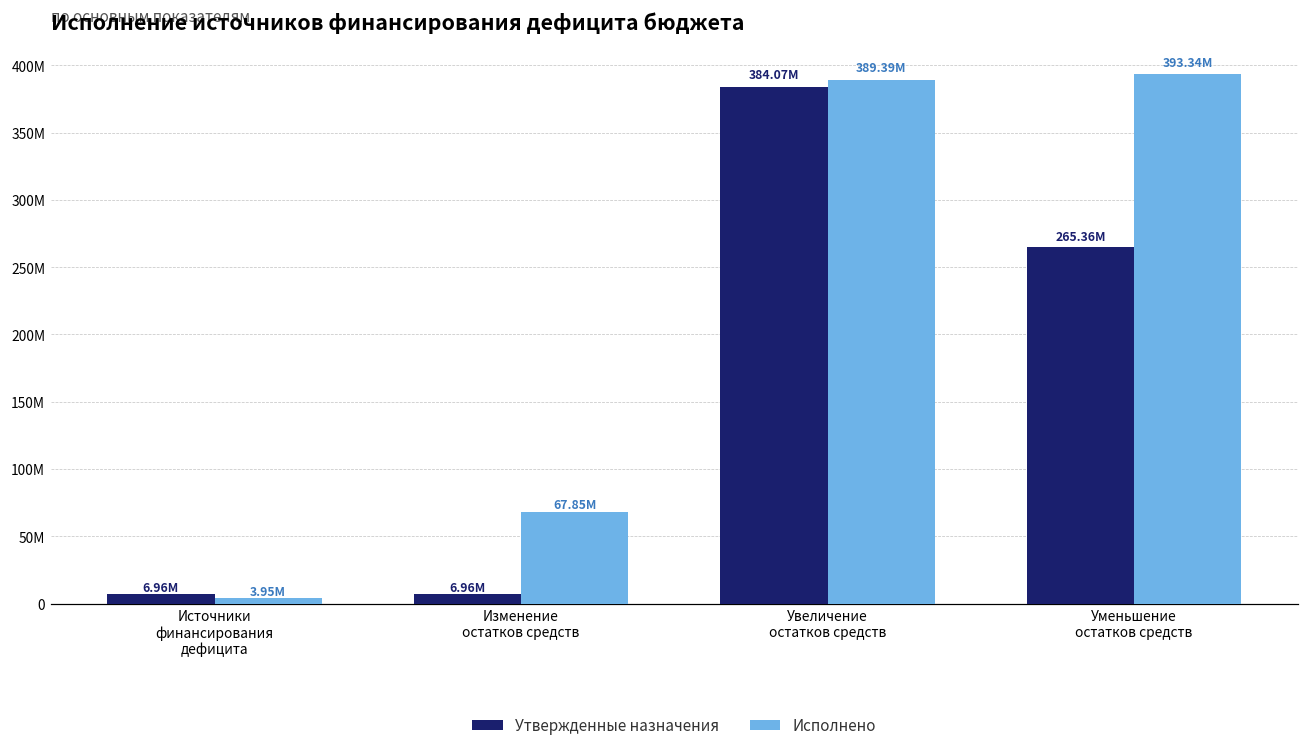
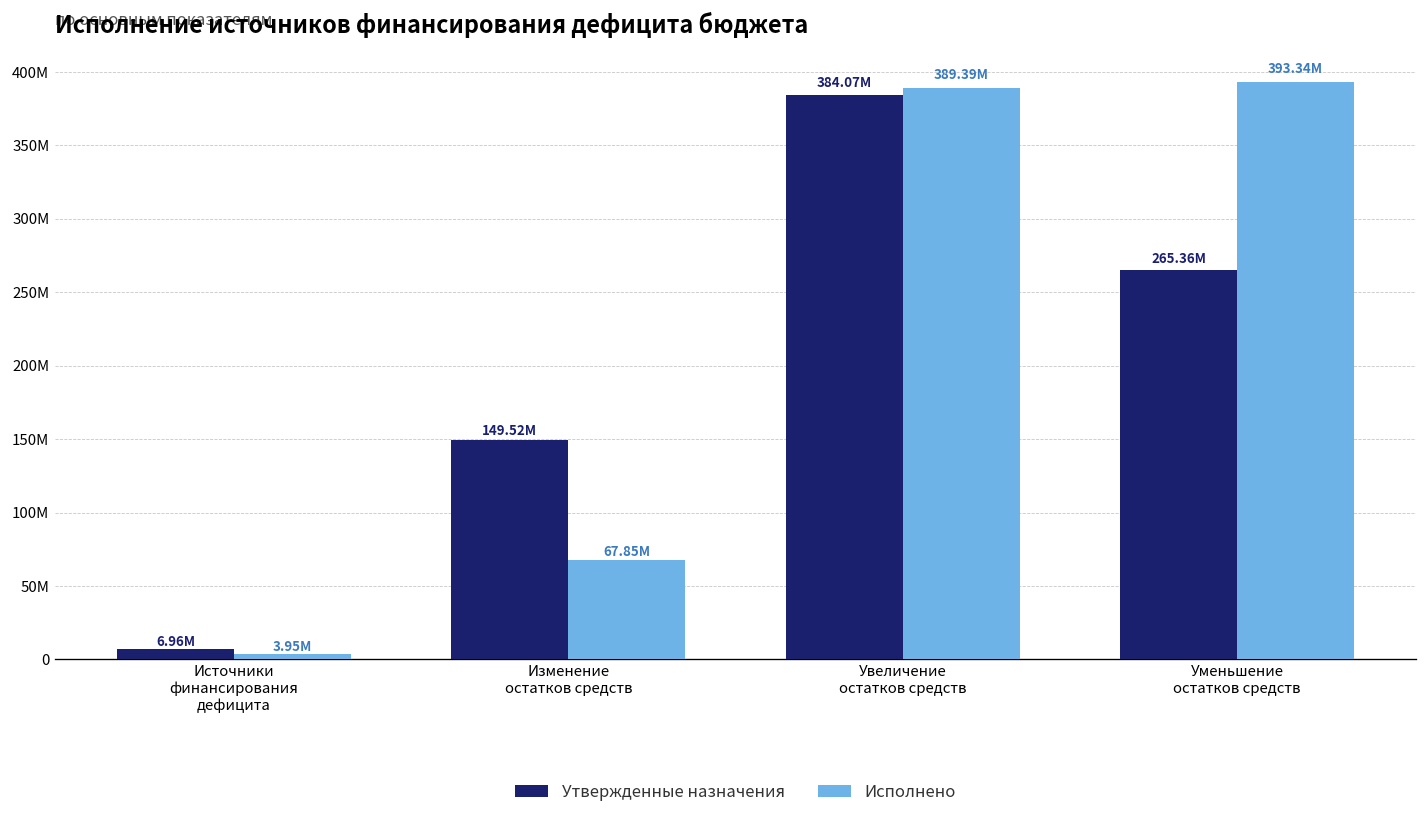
Утвержденные назначения, Изменение остатков средств: 6.96М -> 149.52М
